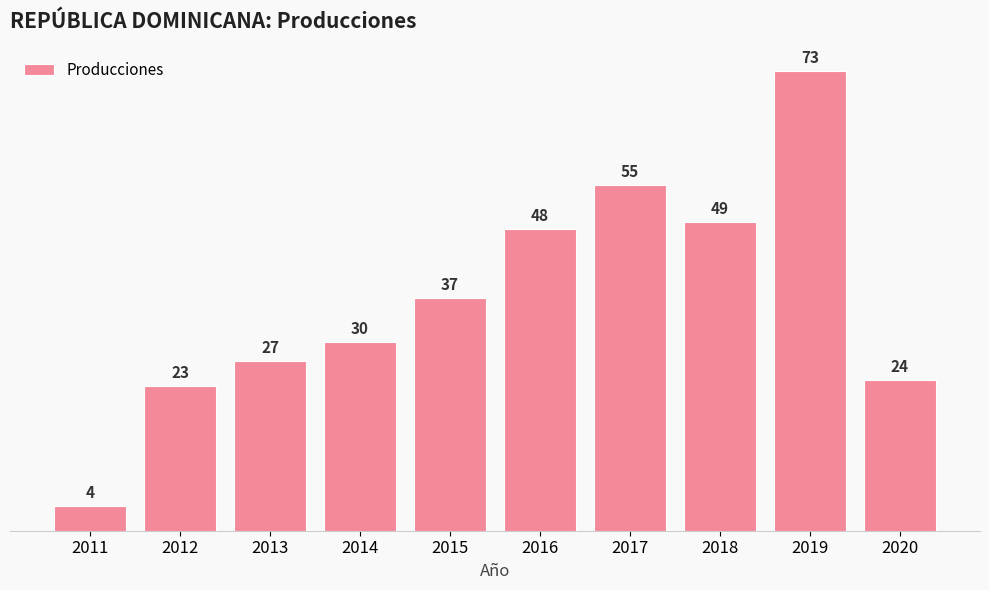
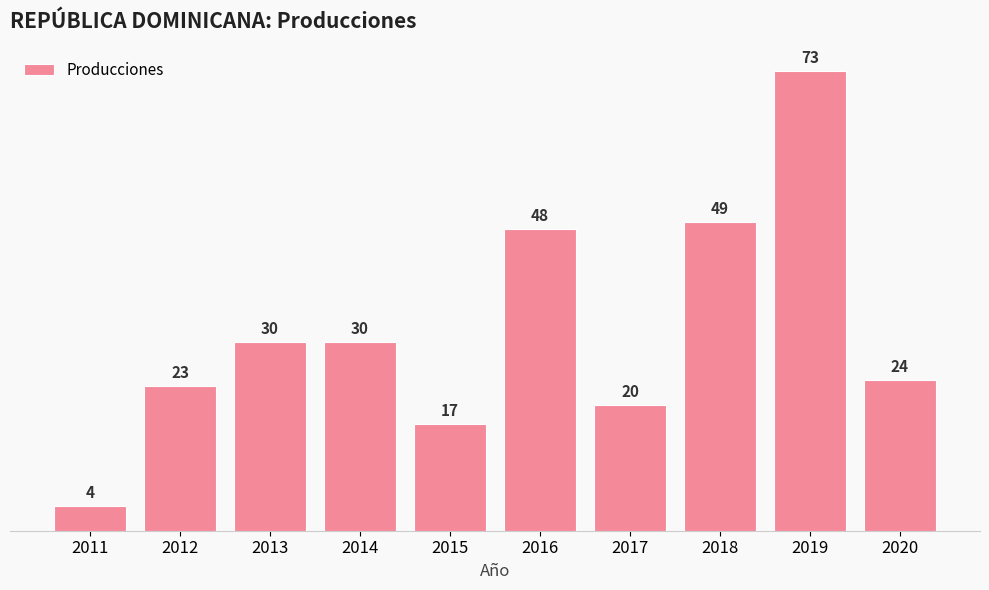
2013: 27 -> 30
2015: 37 -> 17
2017: 55 -> 20
